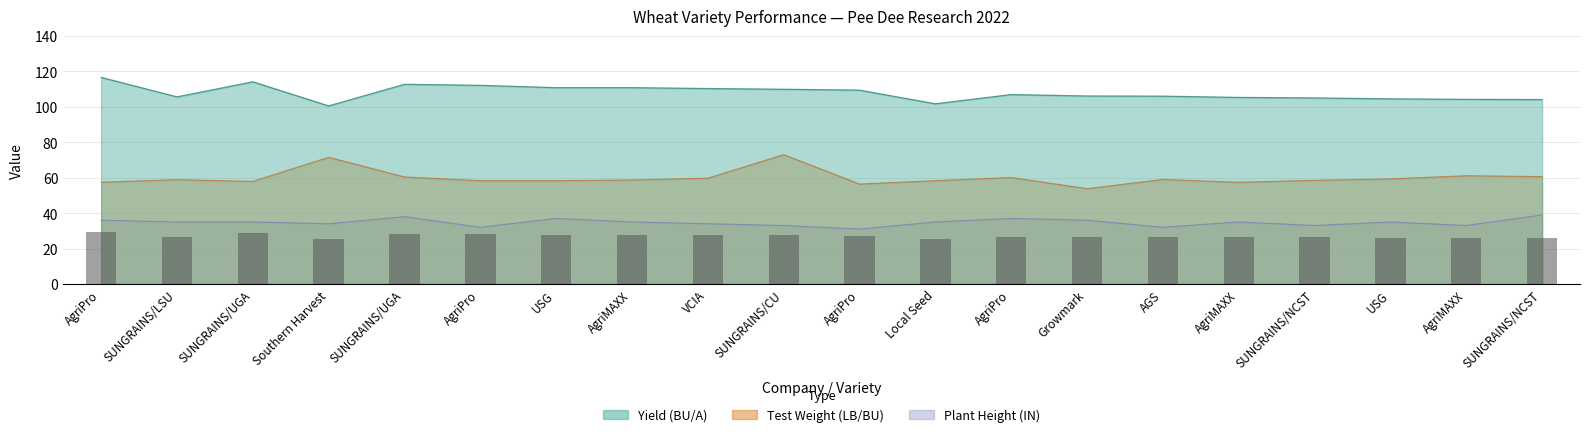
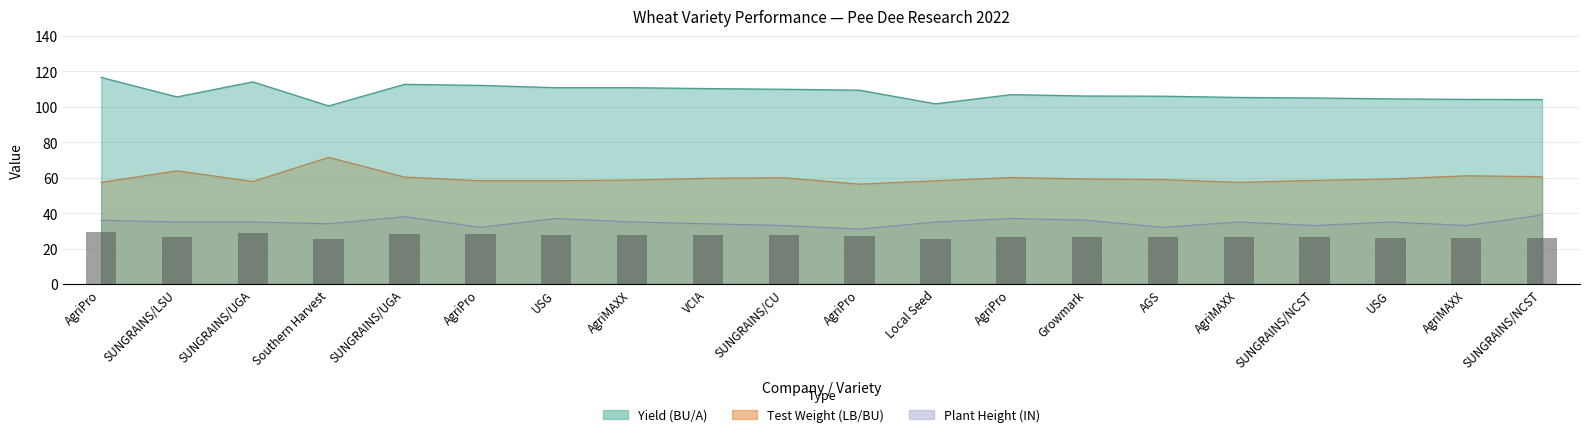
Test Weight (LB/BU), SUNGRAINS/LSU: 59 -> 64
Test Weight (LB/BU), SUNGRAINS/CU: 73 -> 60
Test Weight (LB/BU), Growmark: 54 -> 59
